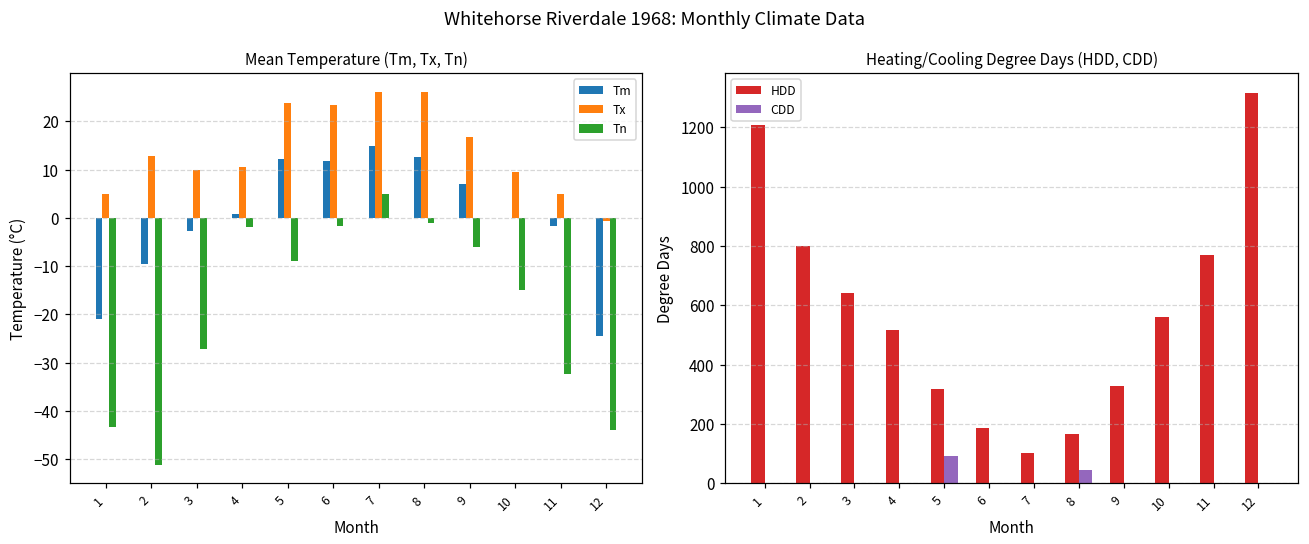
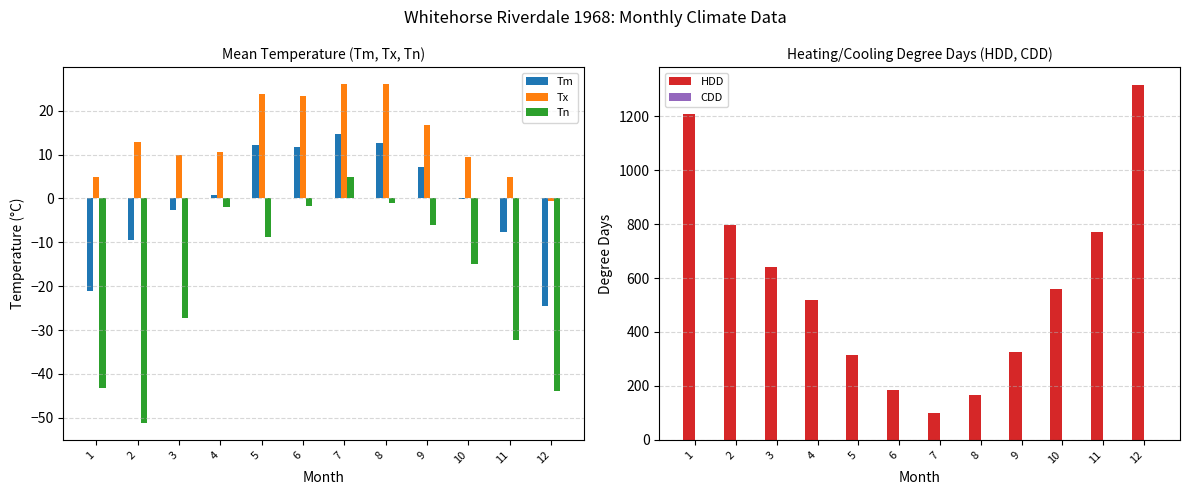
Mean Temperature (Tm, Tx, Tn), Tm, 11: -2 -> -8
Heating/Cooling Degree Days (HDD, CDD), CDD, 5: 90 -> 0
Heating/Cooling Degree Days (HDD, CDD), CDD, 8: 40 -> 0
